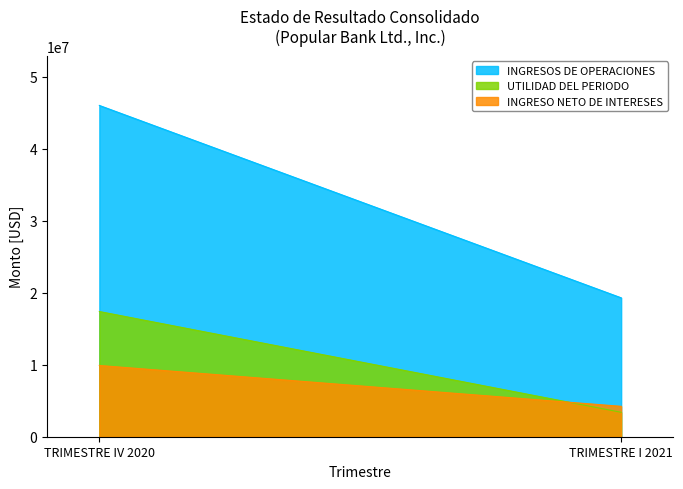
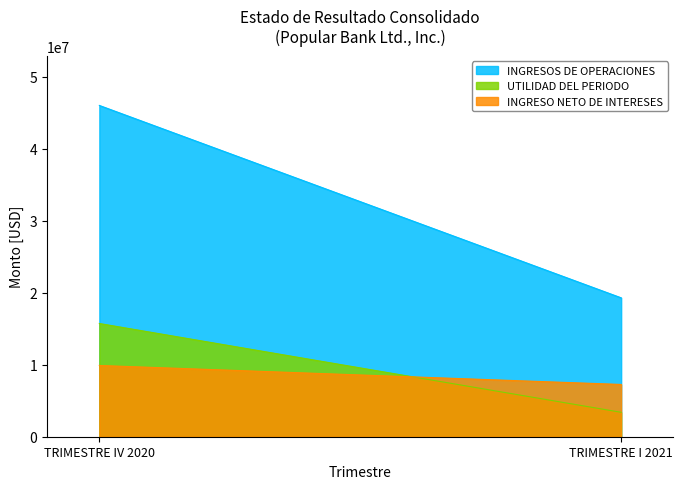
UTILIDAD DEL PERIODO, TRIMESTRE IV 2020: 17000000 -> 16000000
INGRESO NETO DE INTERESES, TRIMESTRE I 2021: 4000000 -> 7000000
